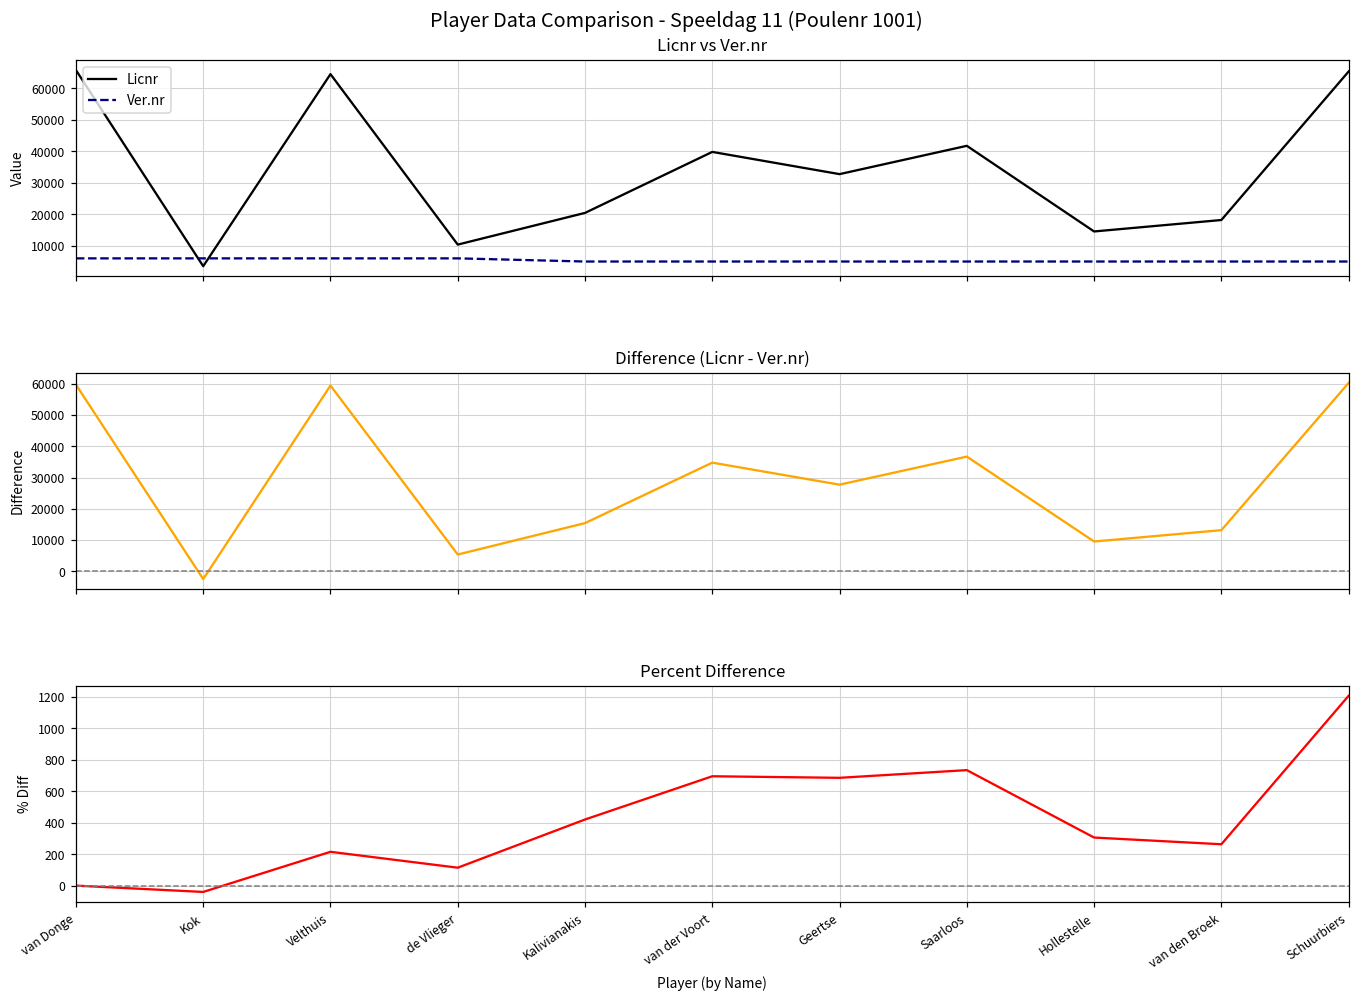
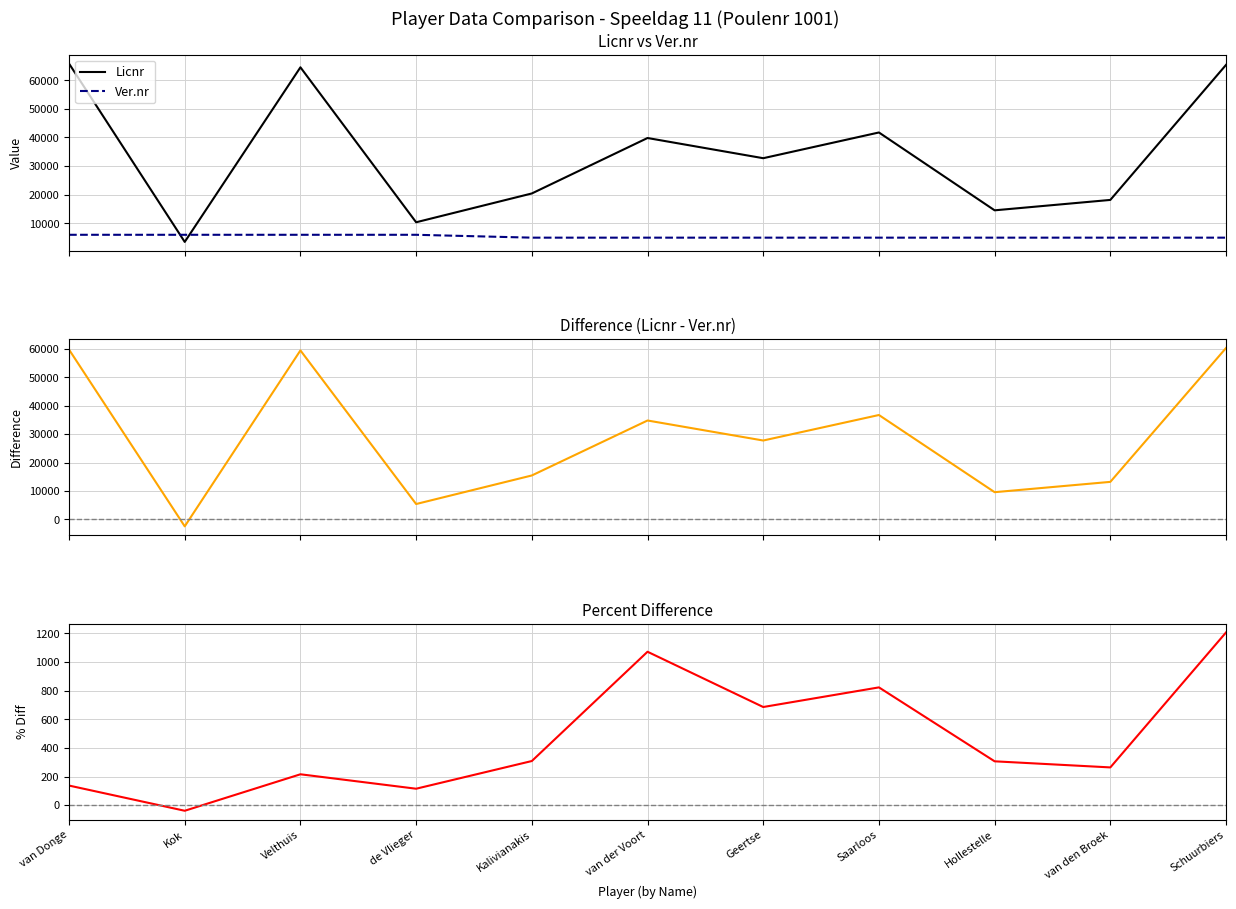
Percent Difference, van Donge: 0 -> 140
Percent Difference, Kalivianakis: 420 -> 310
Percent Difference, van der Voort: 700 -> 1070
Percent Difference, Saarloos: 730 -> 820
